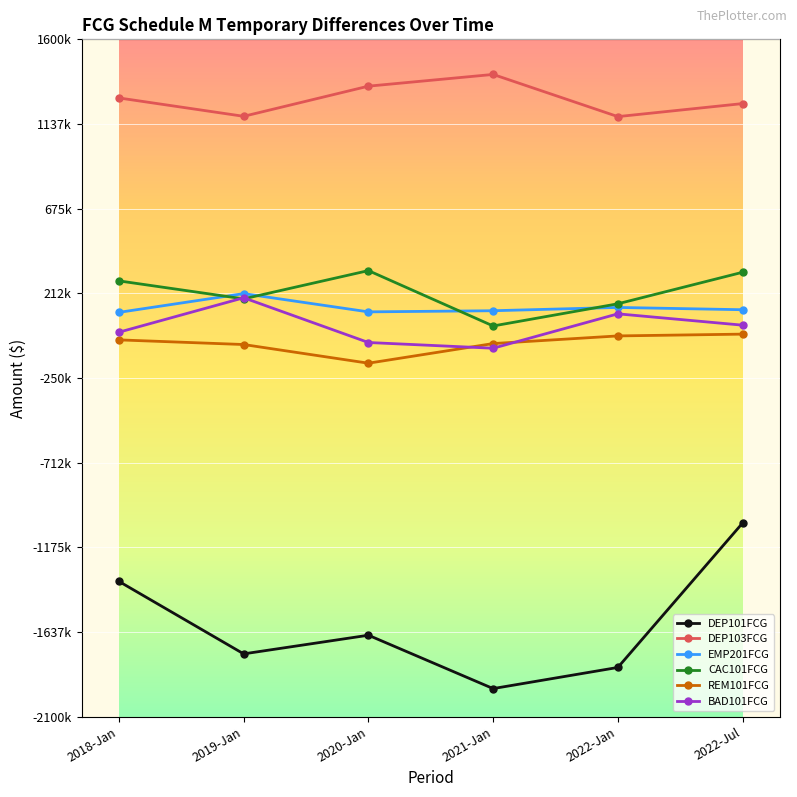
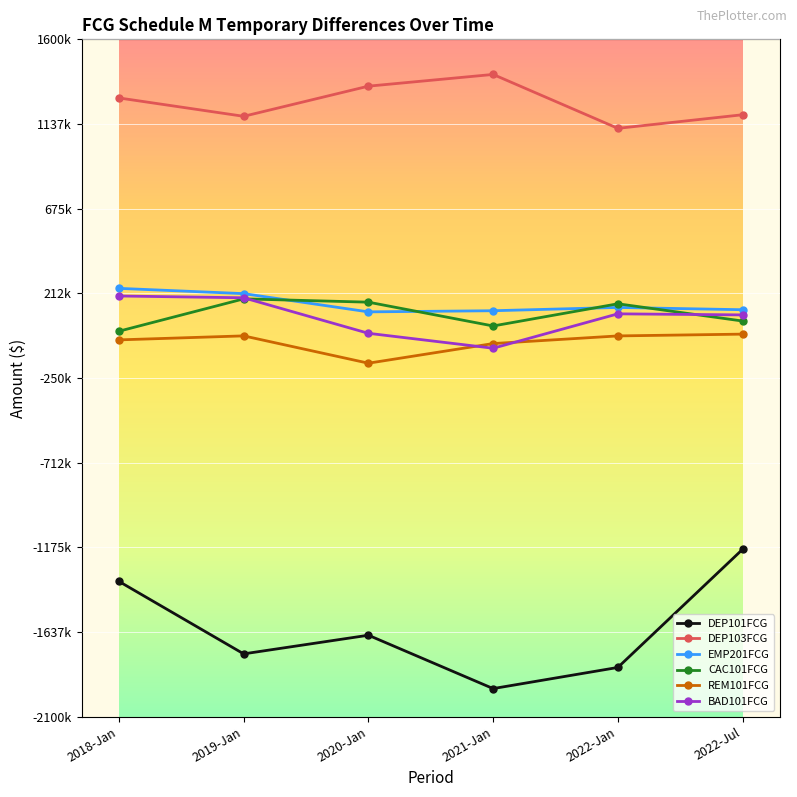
EMP201FCG, 2018-Jan: 110000 -> 240000
CAC101FCG, 2018-Jan: 280000 -> 10000
BAD101FCG, 2018-Jan: 0 -> 200000
REM101FCG, 2019-Jan: -70000 -> -20000
CAC101FCG, 2020-Jan: 340000 -> 160000
BAD101FCG, 2020-Jan: -60000 -> -10000
DEP103FCG, 2022-Jan: 1180000 -> 1110000
DEP101FCG, 2022-Jul: -1040000 -> -1190000
DEP103FCG, 2022-Jul: 1250000 -> 1190000
CAC101FCG, 2022-Jul: 330000 -> 60000
BAD101FCG, 2022-Jul: 40000 -> 90000
